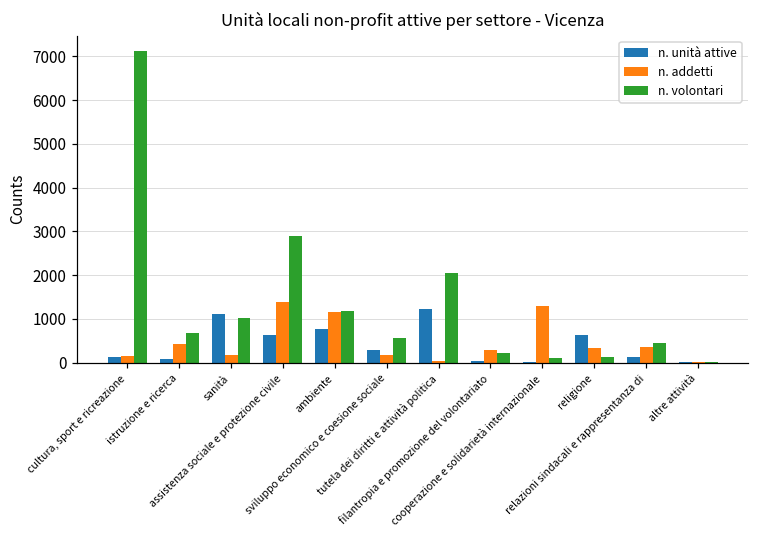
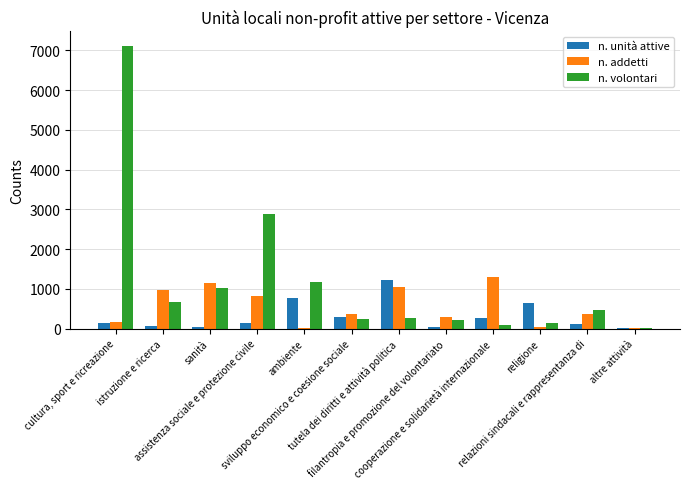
n. addetti, istruzione e ricerca: 400 -> 1000
n. unità attive, sanità: 1100 -> 0
n. addetti, sanità: 200 -> 1200
n. unità attive, assistenza sociale e protezione civile: 600 -> 100
n. addetti, assistenza sociale e protezione civile: 1400 -> 800
n. addetti, ambiente: 1200 -> 0
n. addetti, sviluppo economico e coesione sociale: 200 -> 400
n. volontari, sviluppo economico e coesione sociale: 600 -> 200
n. addetti, tutela dei diritti e attività politica: 0 -> 1100
n. volontari, tutela dei diritti e attività politica: 2100 -> 300
n. unità attive, cooperazione e solidarietà internazionale: 0 -> 300
n. addetti, religione: 300 -> 0
